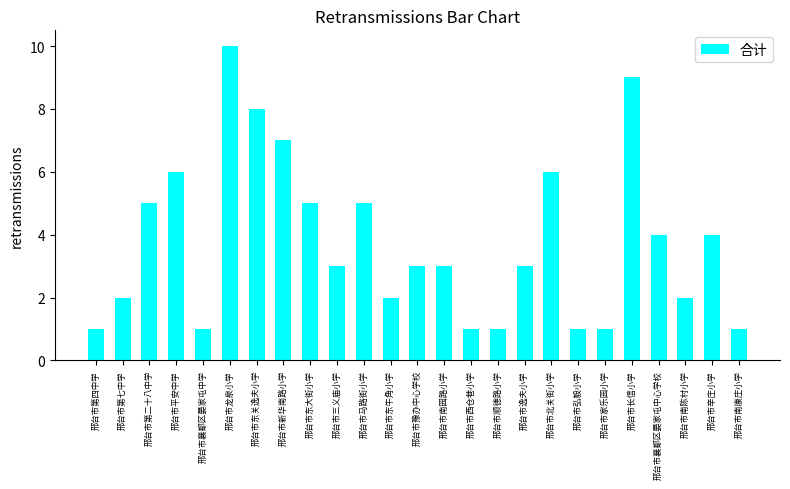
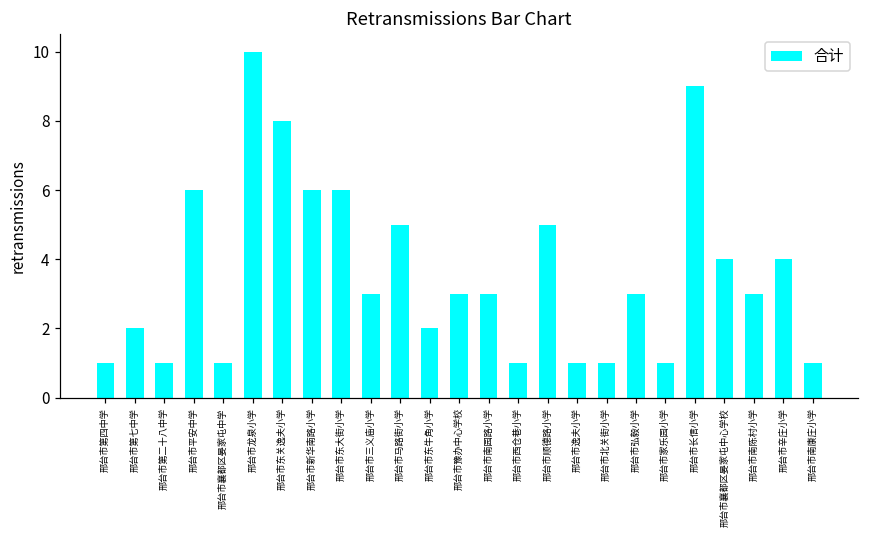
邢台市第二十八中学: 5 -> 1
邢台市新华南路小学: 7 -> 6
邢台市东大街小学: 5 -> 6
邢台市顺德路小学: 1 -> 5
邢台市逸夫小学: 3 -> 1
邢台市北关街小学: 6 -> 1
邢台市弘毅小学: 1 -> 3
邢台市南陈村小学: 2 -> 3
